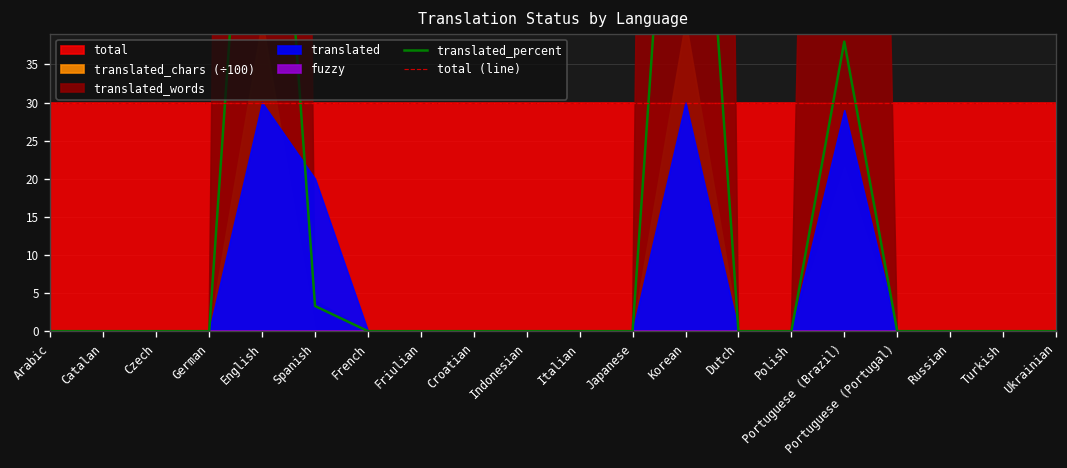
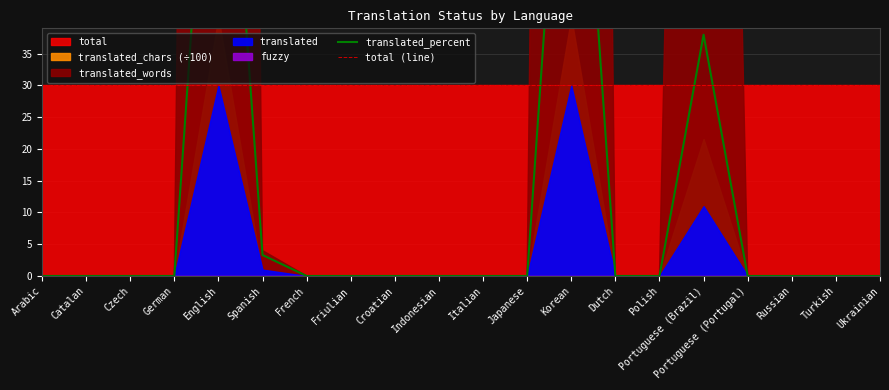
translated, Spanish: 20 -> 1
translated, Portuguese (Brazil): 29 -> 11
